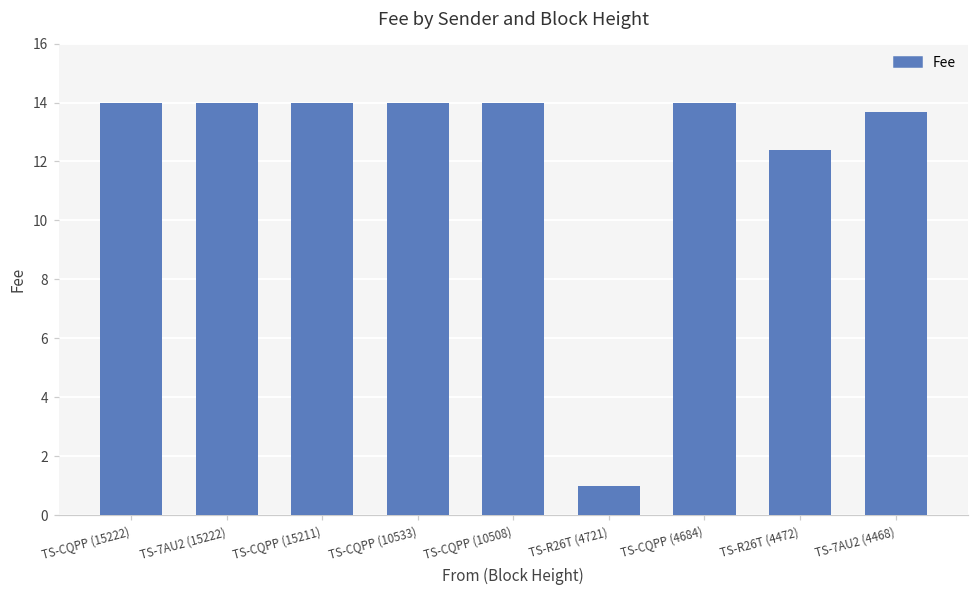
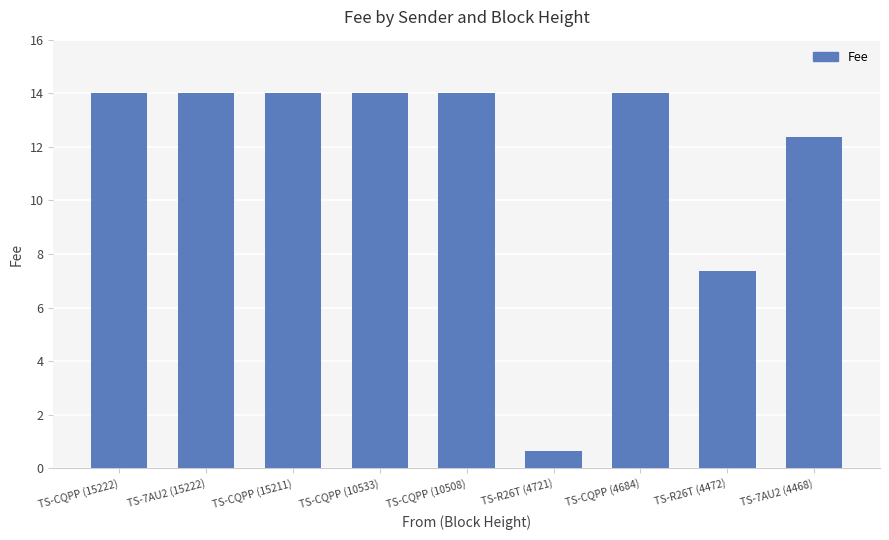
TS-R26T (4721): 1.0 -> 0.6
TS-R26T (4472): 12.4 -> 7.4
TS-7AU2 (4468): 13.7 -> 12.4
